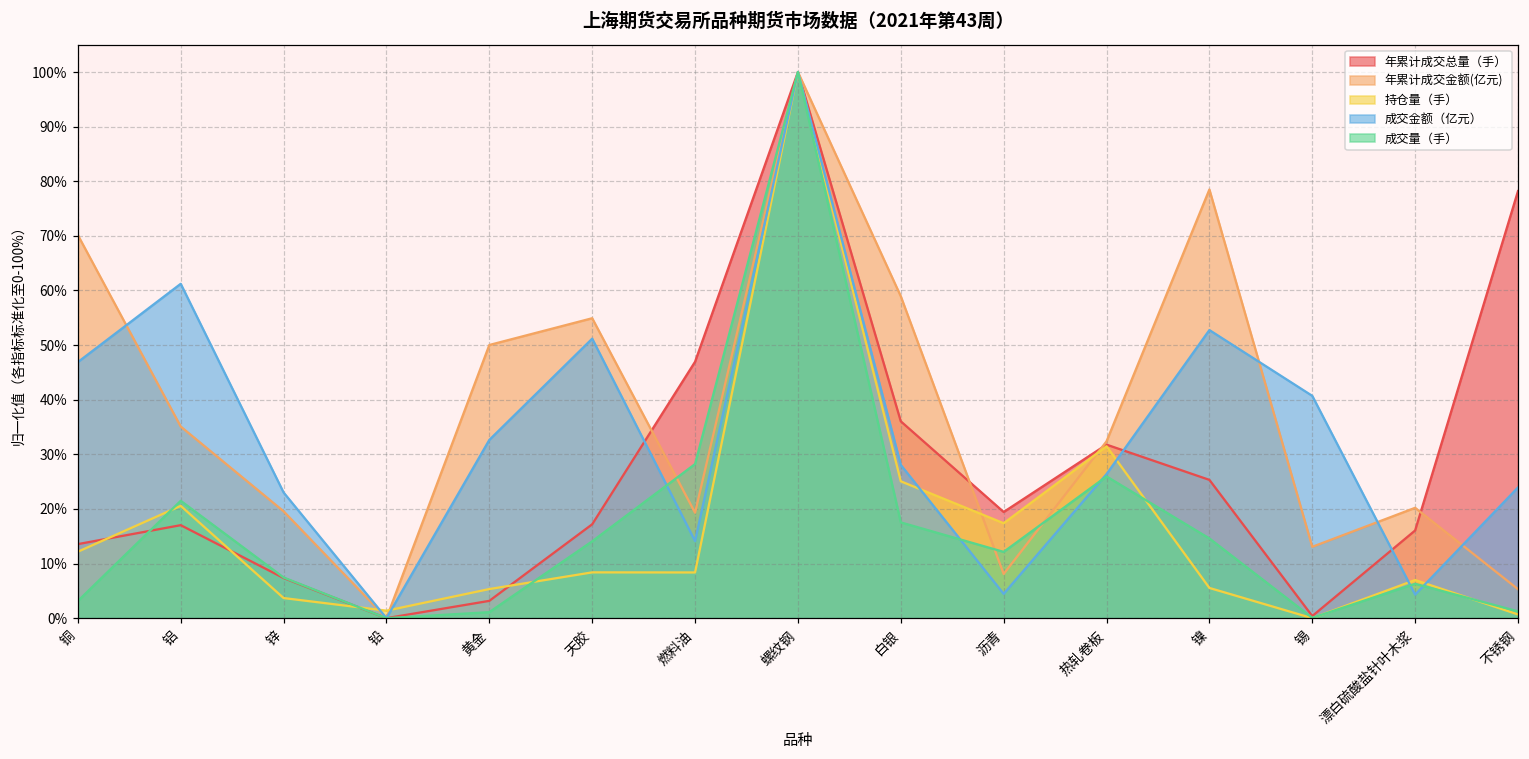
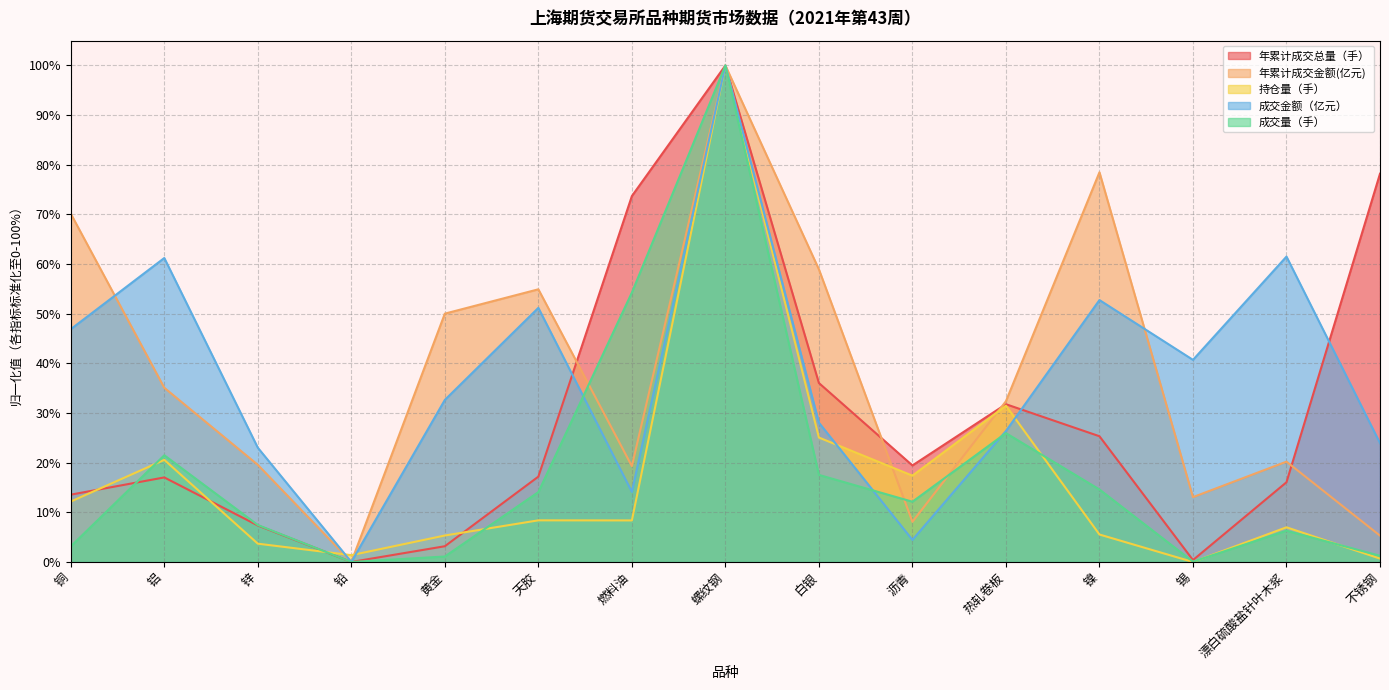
年累计成交总量（手）, 燃料油: 47% -> 74%
成交量（手）, 燃料油: 28% -> 54%
成交金额（亿元）, 漂白硫酸盐针叶木浆: 4% -> 62%
